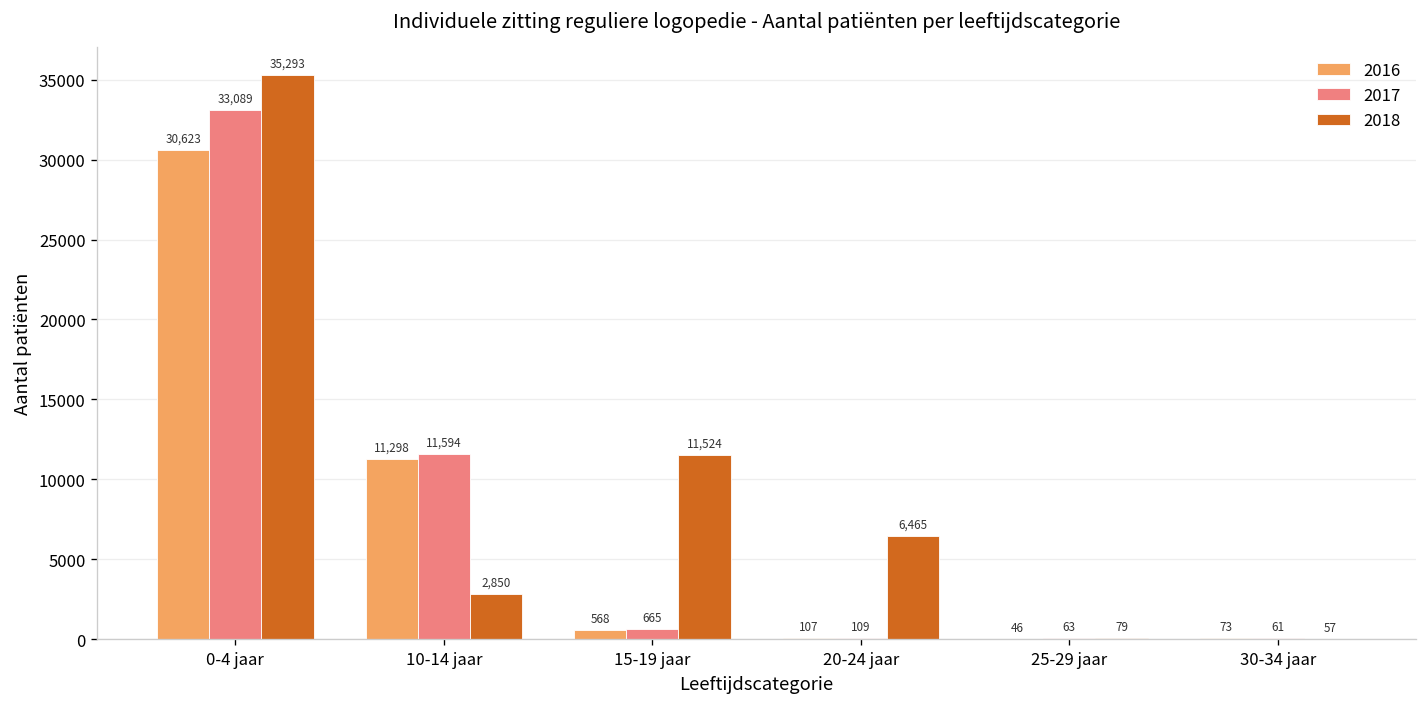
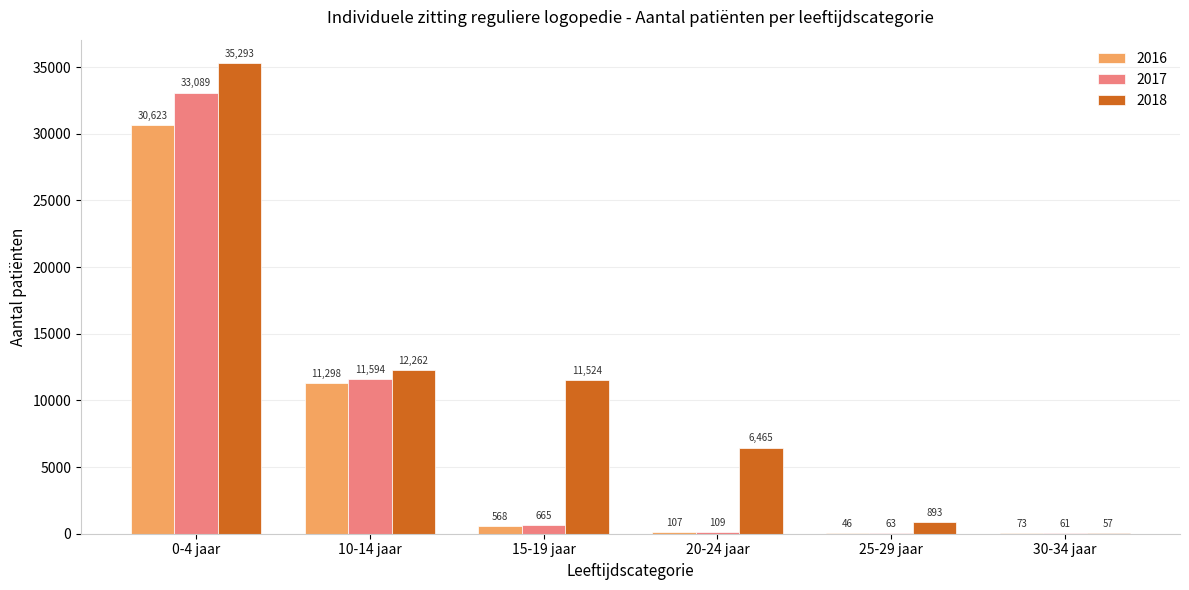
2018, 10-14 jaar: 2,850 -> 12,262
2018, 25-29 jaar: 79 -> 893
